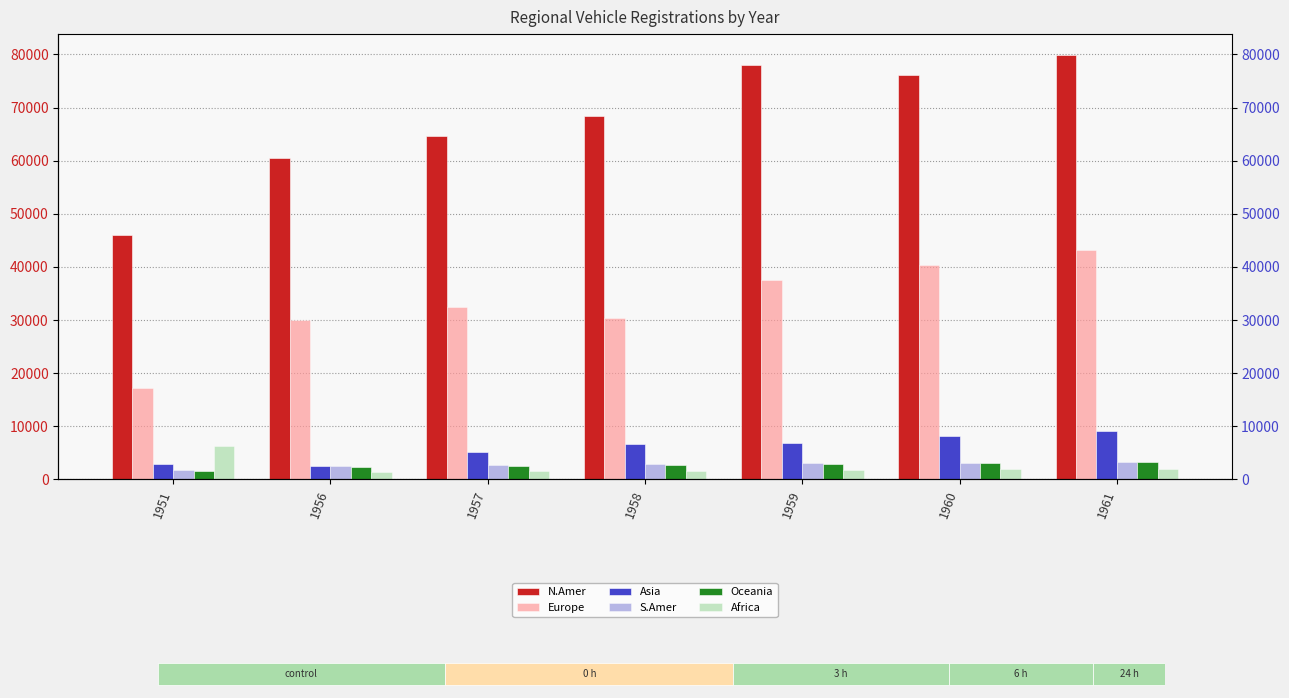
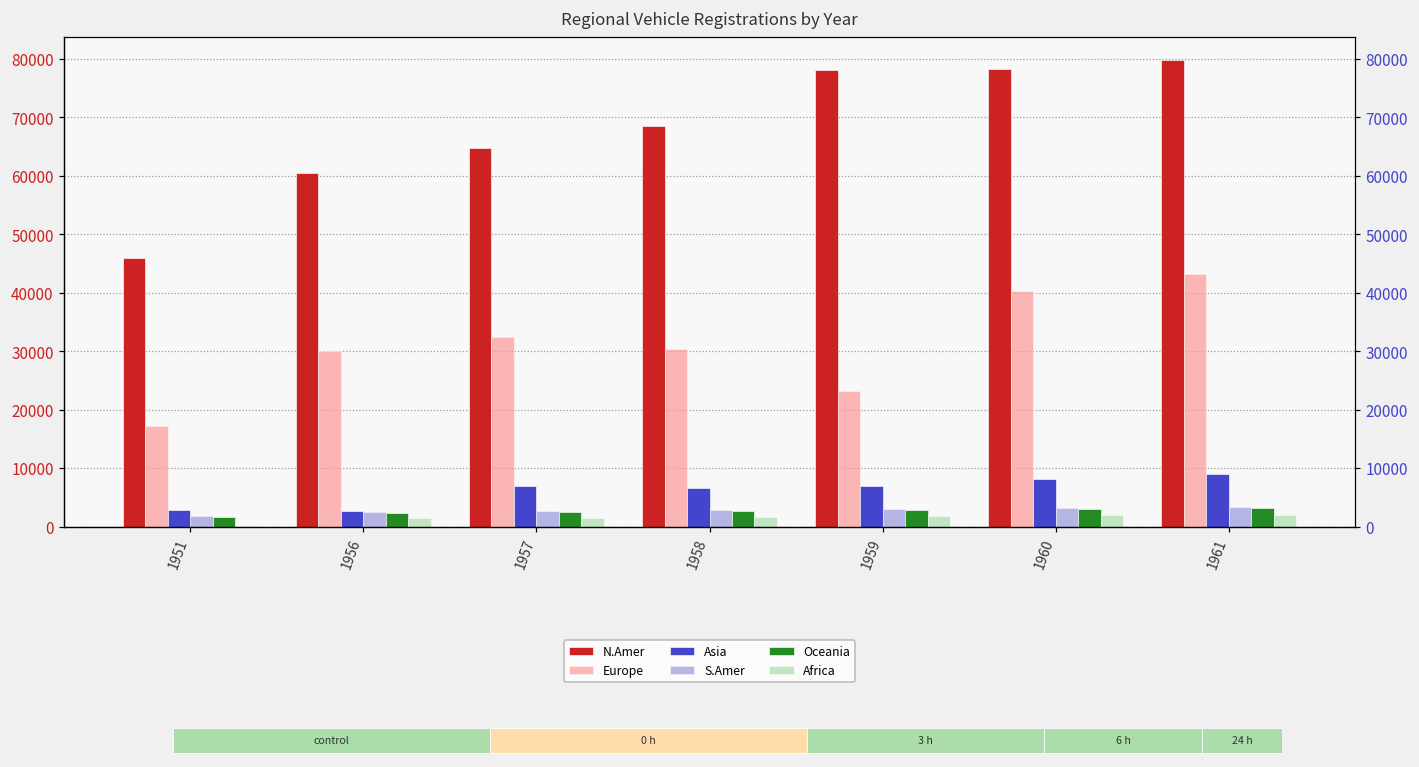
Regional Vehicle Registrations by Year, Africa, 1951: 6000 -> 0
Regional Vehicle Registrations by Year, Asia, 1957: 5000 -> 7000
Regional Vehicle Registrations by Year, Europe, 1959: 38000 -> 23000
Regional Vehicle Registrations by Year, N.Amer, 1960: 76000 -> 78000
